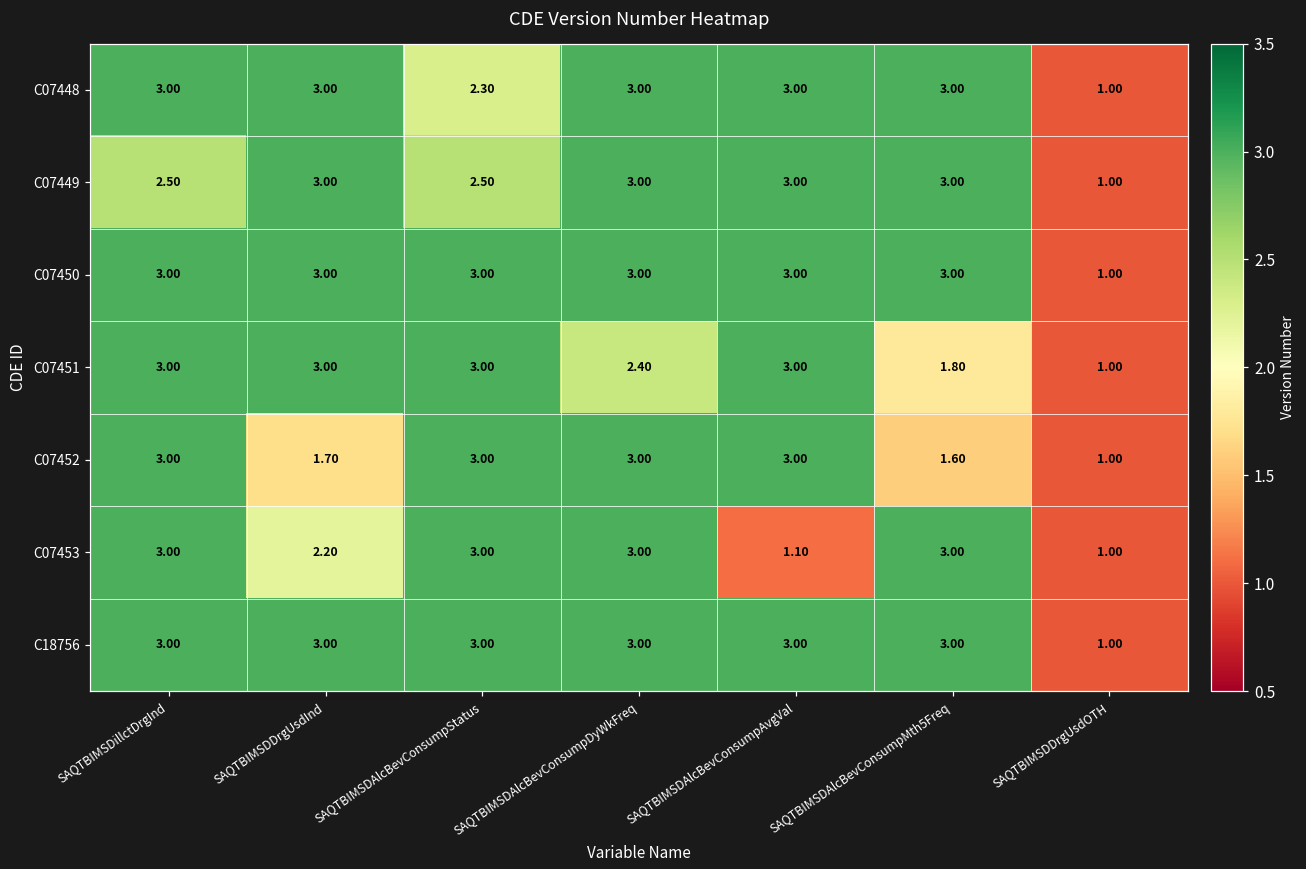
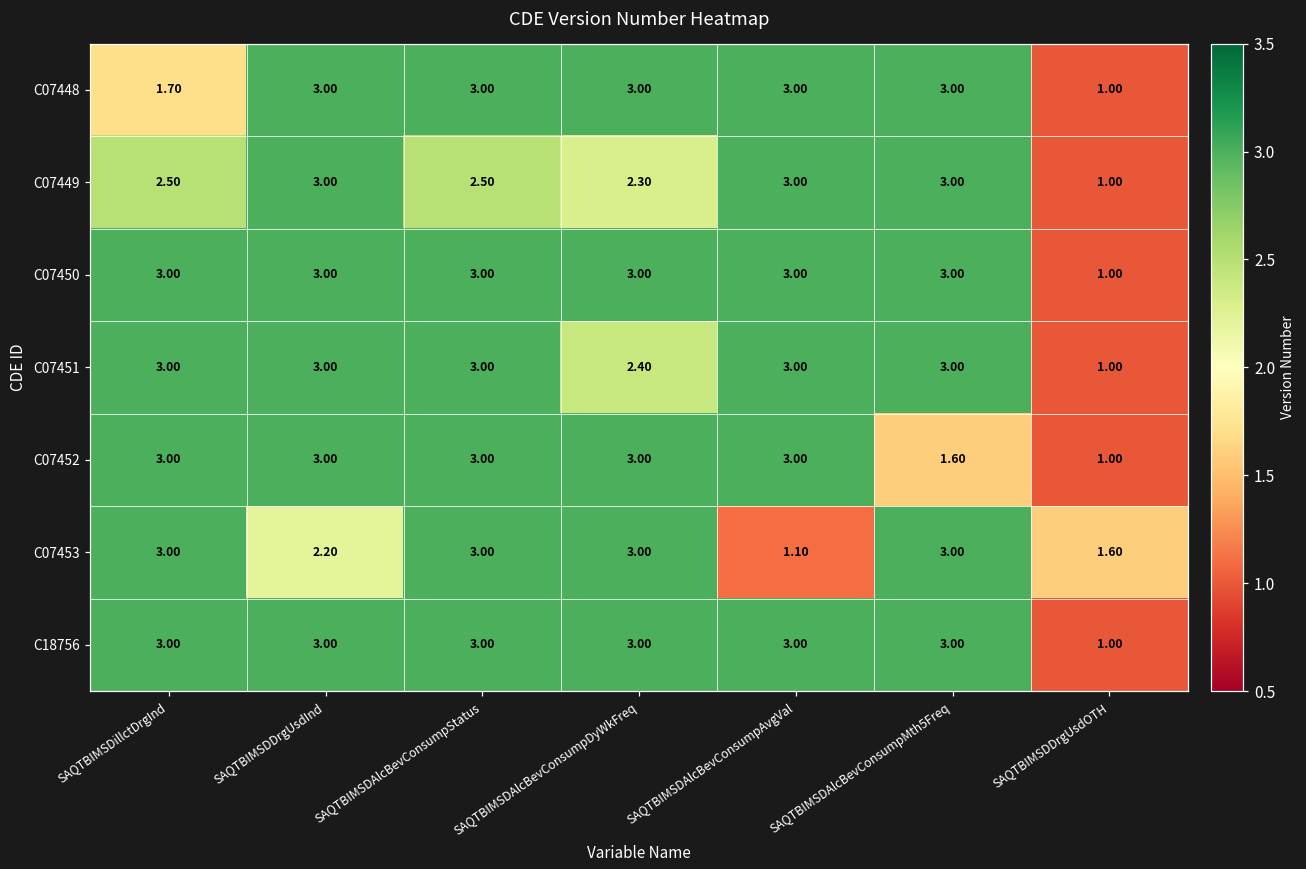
C07448, SAQTBIMSDillctDrgInd: 3.00 -> 1.70
C07448, SAQTBIMSDAlcBevConsumpStatus: 2.30 -> 3.00
C07449, SAQTBIMSDAlcBevConsumpDyWkFreq: 3.00 -> 2.30
C07451, SAQTBIMSDAlcBevConsumpMth5Freq: 1.80 -> 3.00
C07452, SAQTBIMSDDrgUsdInd: 1.70 -> 3.00
C07453, SAQTBIMSDDrgUsdOTH: 1.00 -> 1.60
